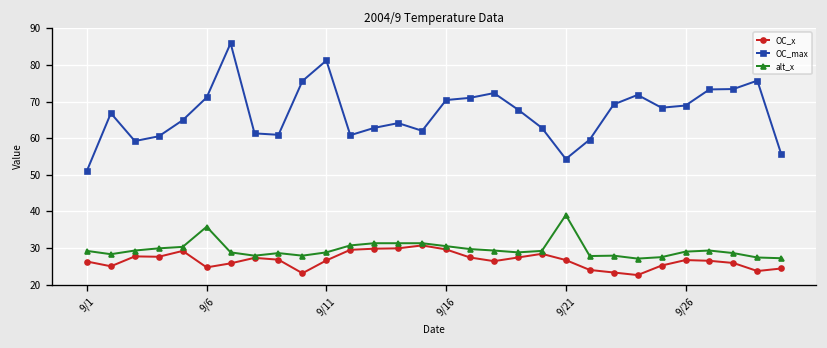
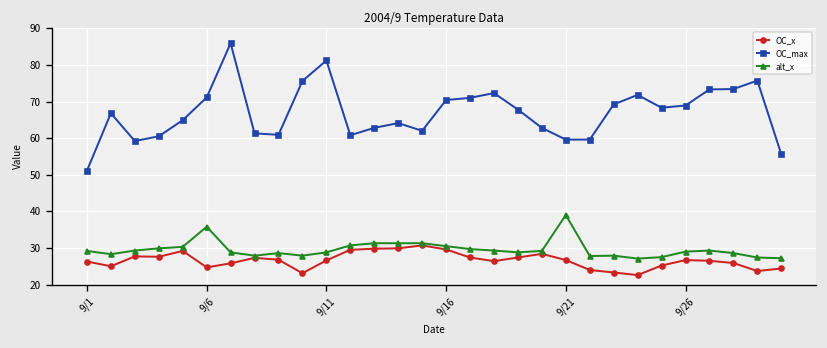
OC_max, 9/21: 54 -> 60
